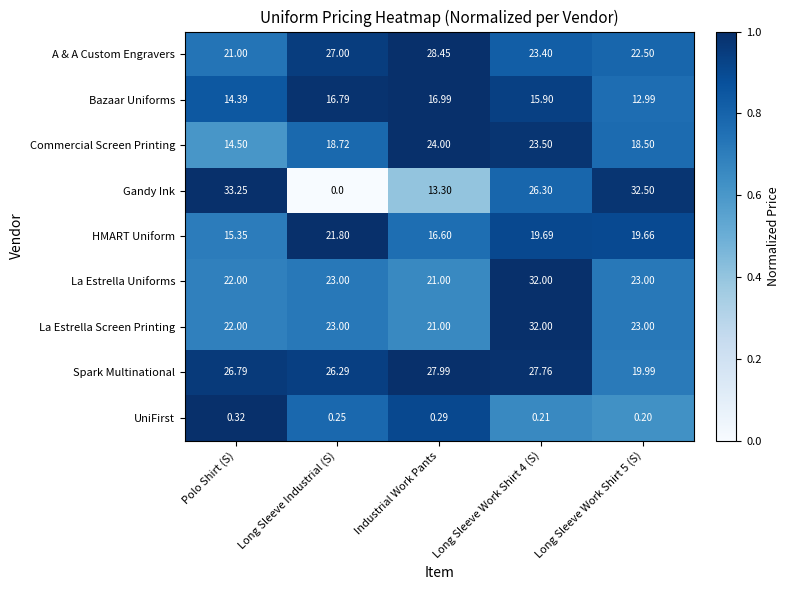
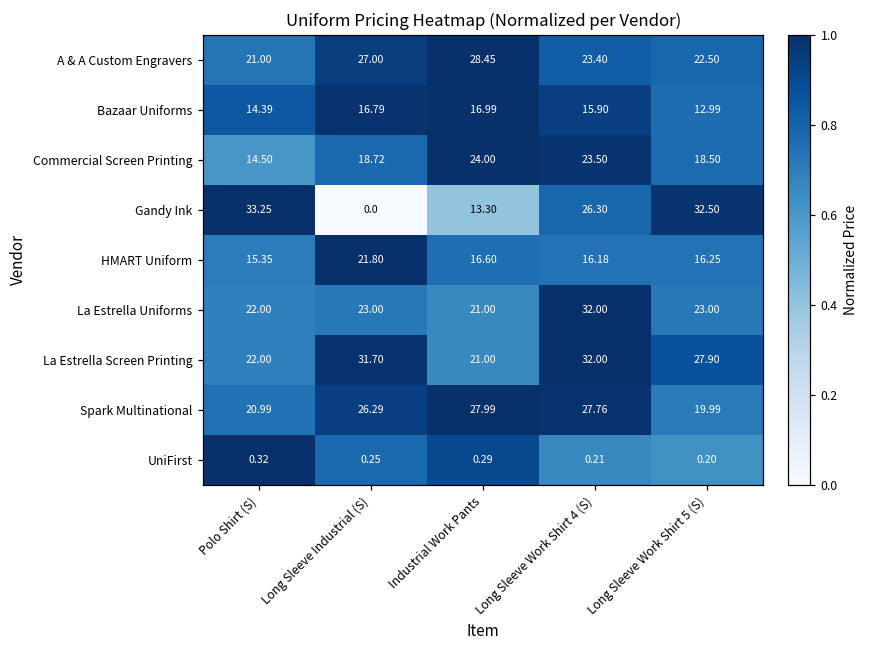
HMART Uniform, Long Sleeve Work Shirt 4 (S): 19.69 -> 16.18
HMART Uniform, Long Sleeve Work Shirt 5 (S): 19.66 -> 16.25
La Estrella Screen Printing, Long Sleeve Industrial (S): 23.00 -> 31.70
La Estrella Screen Printing, Long Sleeve Work Shirt 5 (S): 23.00 -> 27.90
Spark Multinational, Polo Shirt (S): 26.79 -> 20.99
